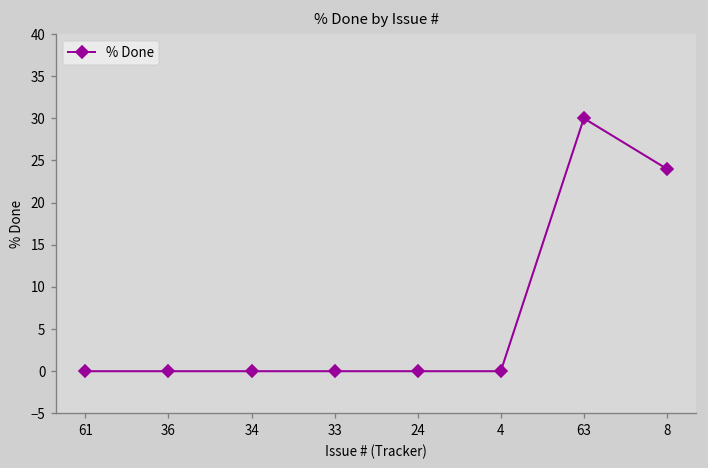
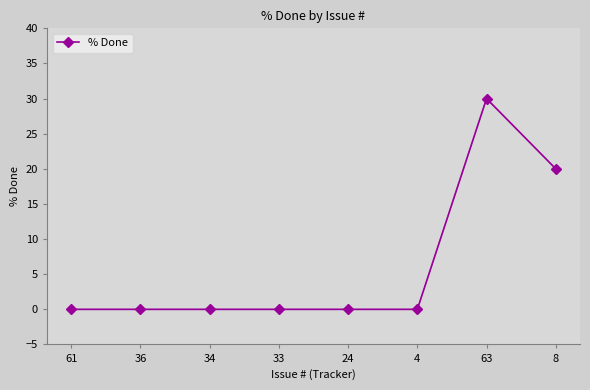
8: 24 -> 20
